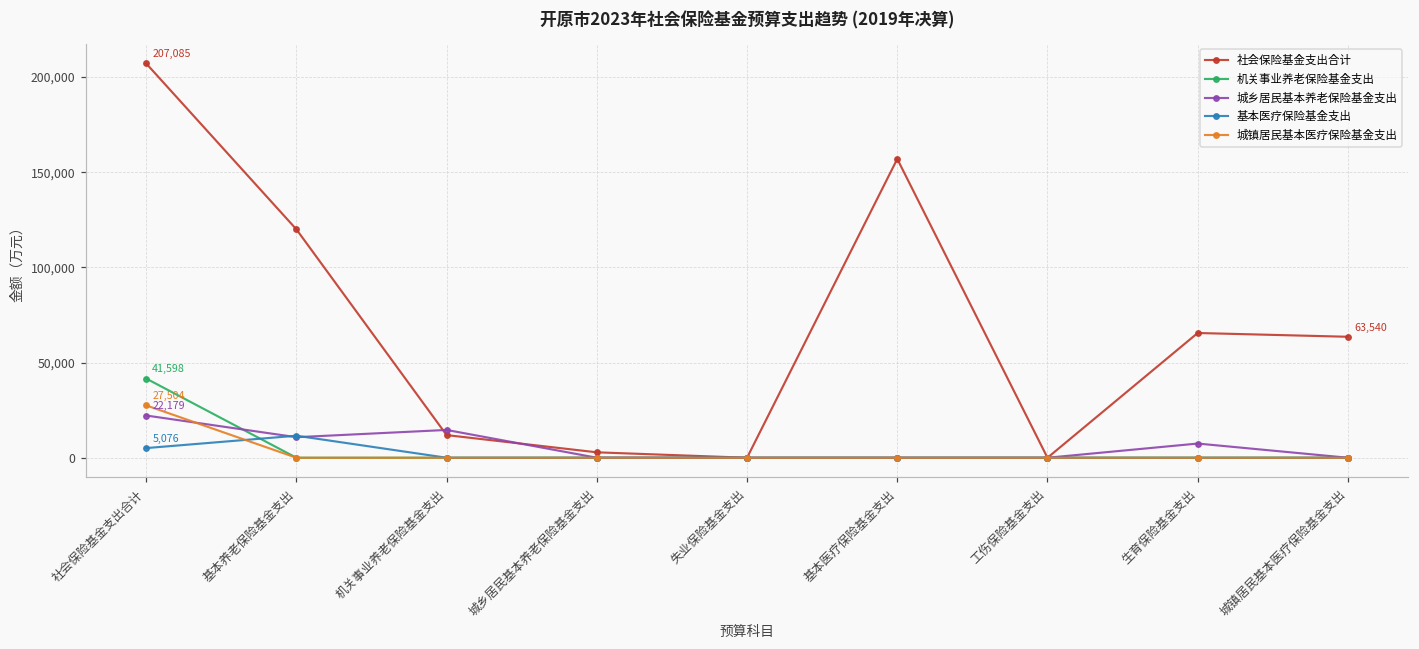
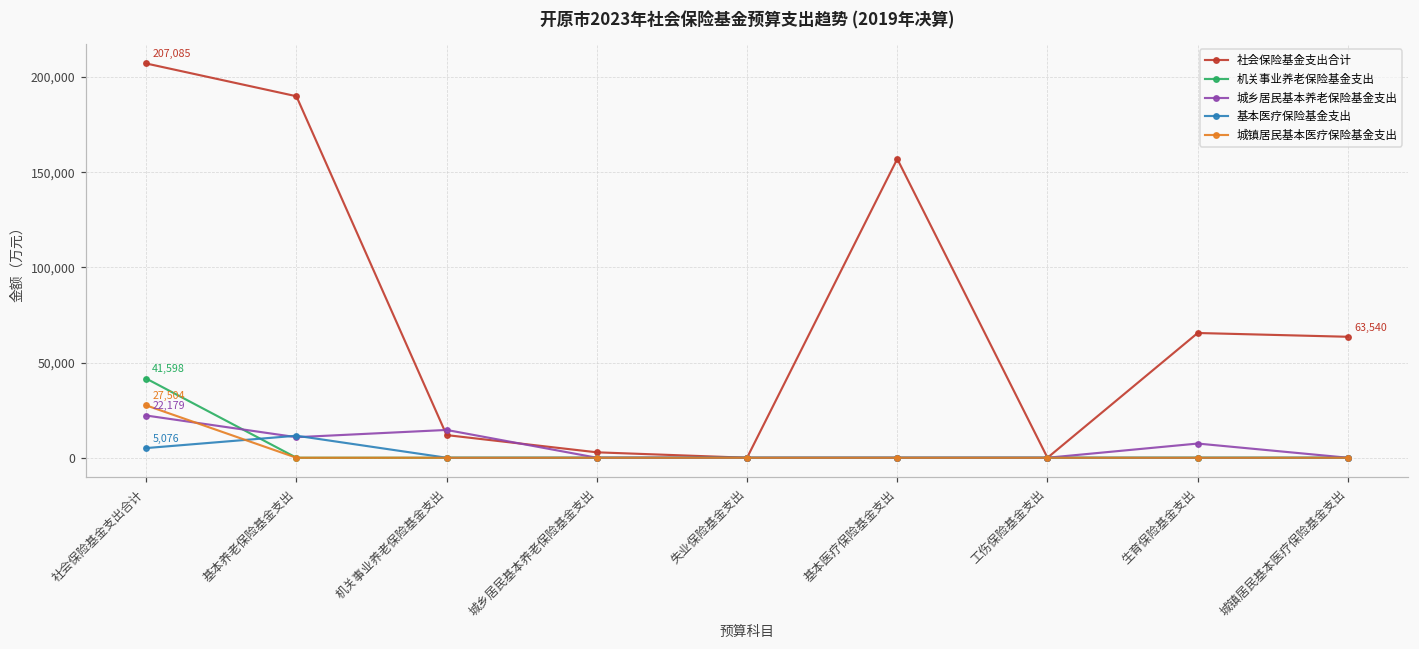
社会保险基金支出合计, 基本养老保险基金支出: 120,000 -> 190,000
